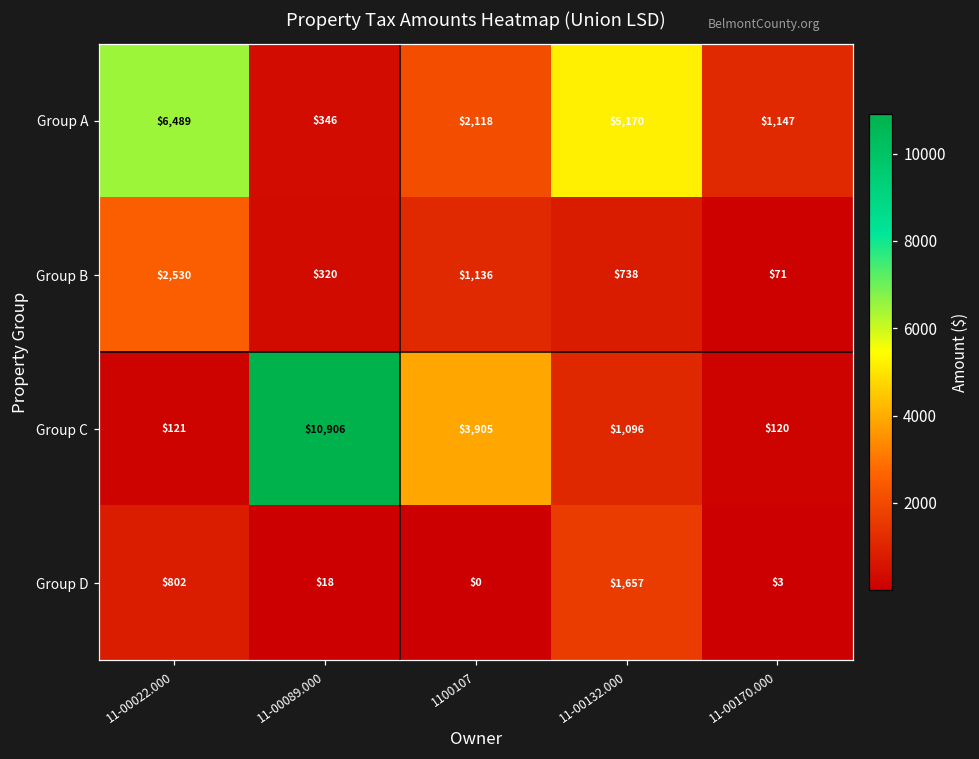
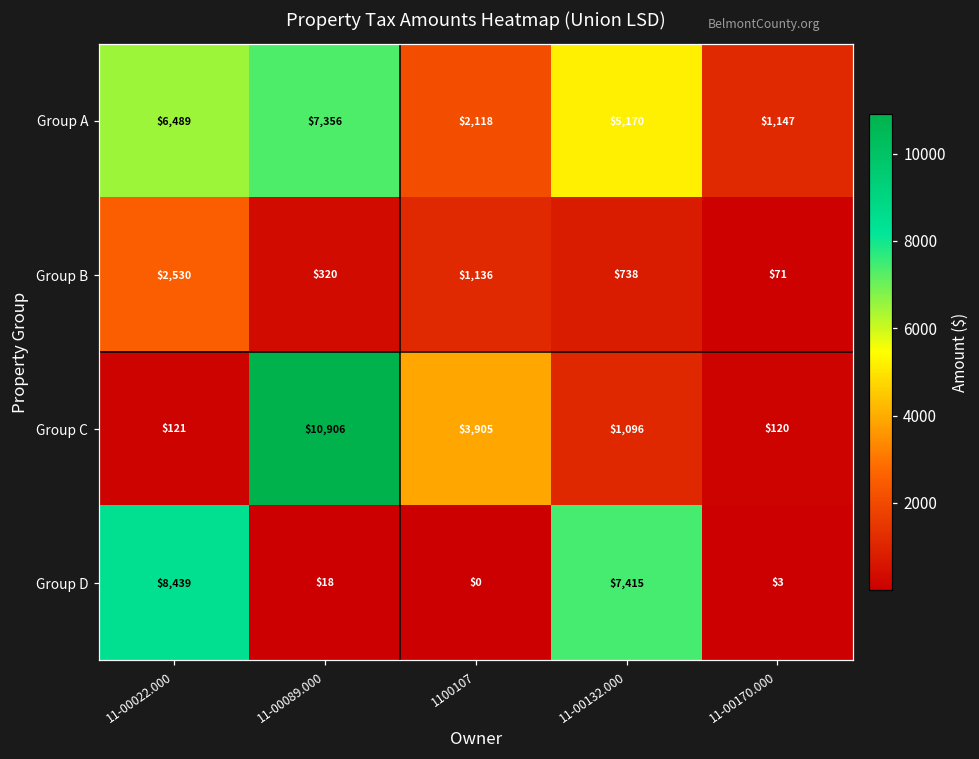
Group A, 11-00089.000: $346 -> $7,356
Group D, 11-00022.000: $802 -> $8,439
Group D, 11-00132.000: $1,657 -> $7,415
